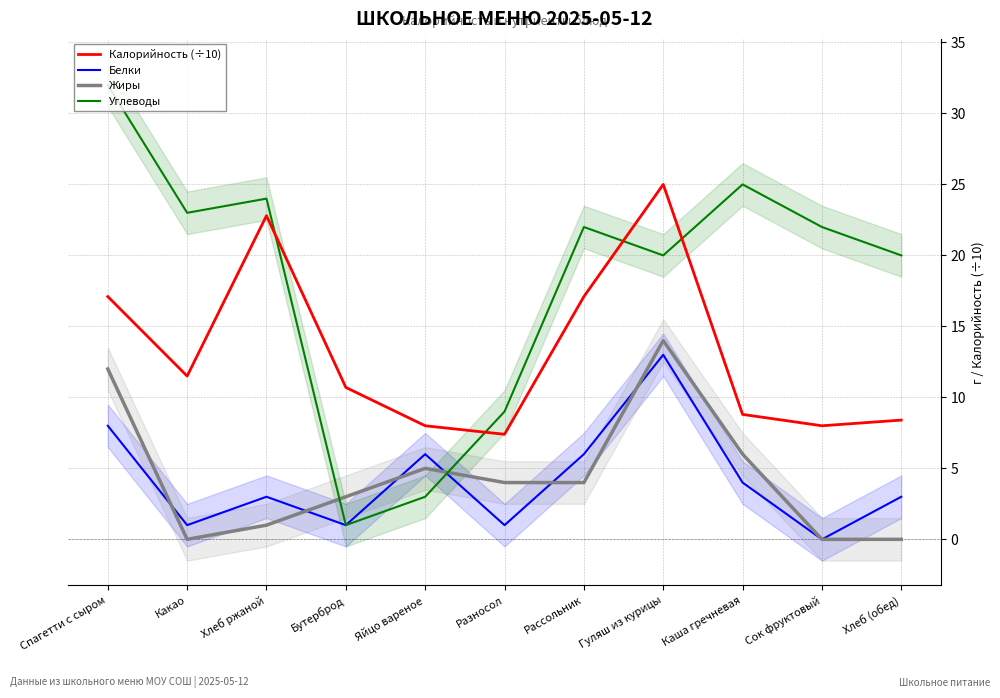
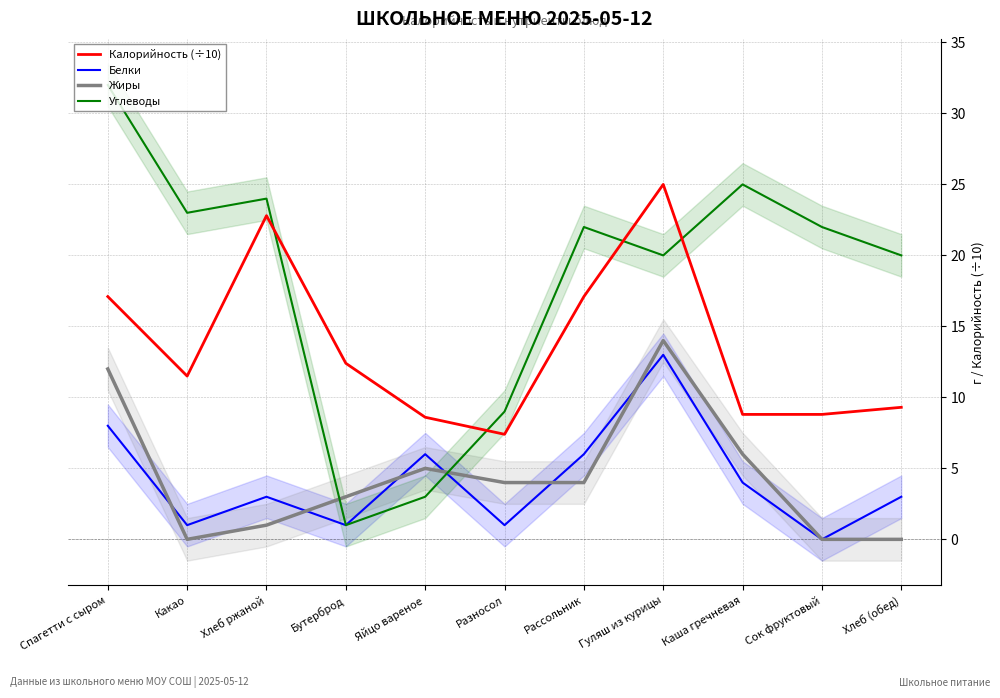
Калорийность (÷10), Бутерброд: 10.7 -> 12.4
Калорийность (÷10), Яйцо вареное: 8.0 -> 8.6
Калорийность (÷10), Сок фруктовый: 8.0 -> 8.8
Калорийность (÷10), Хлеб (обед): 8.4 -> 9.3
